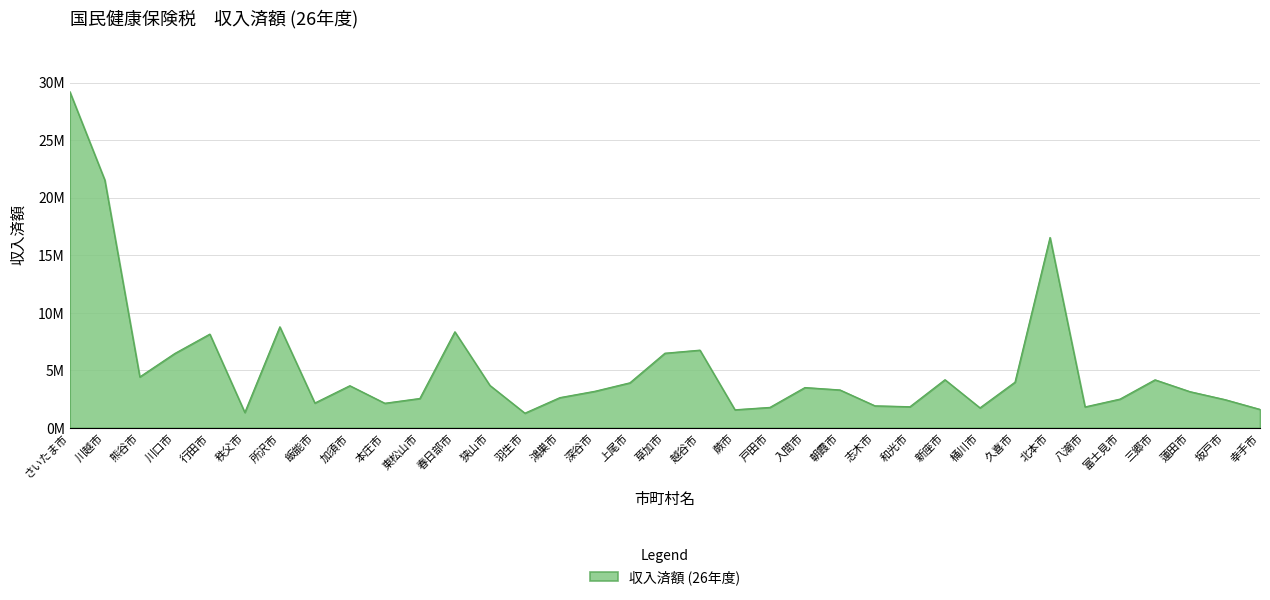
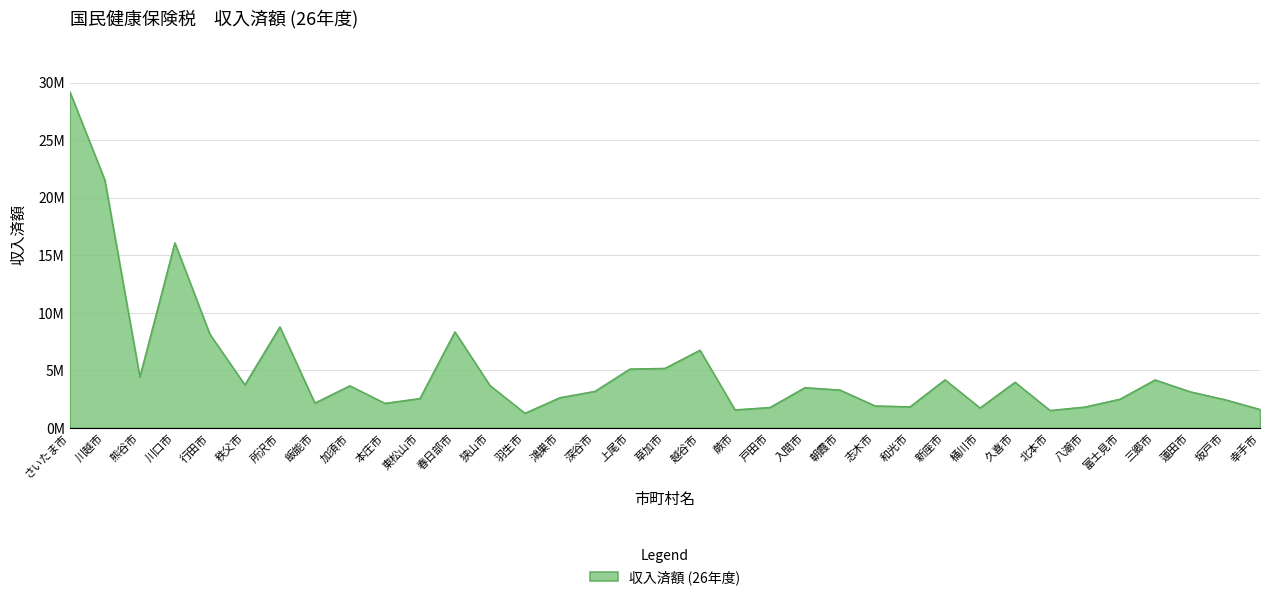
川口市: 6500000 -> 16100000
秩父市: 1300000 -> 3700000
上尾市: 3900000 -> 5100000
草加市: 6500000 -> 5200000
北本市: 16500000 -> 1500000
